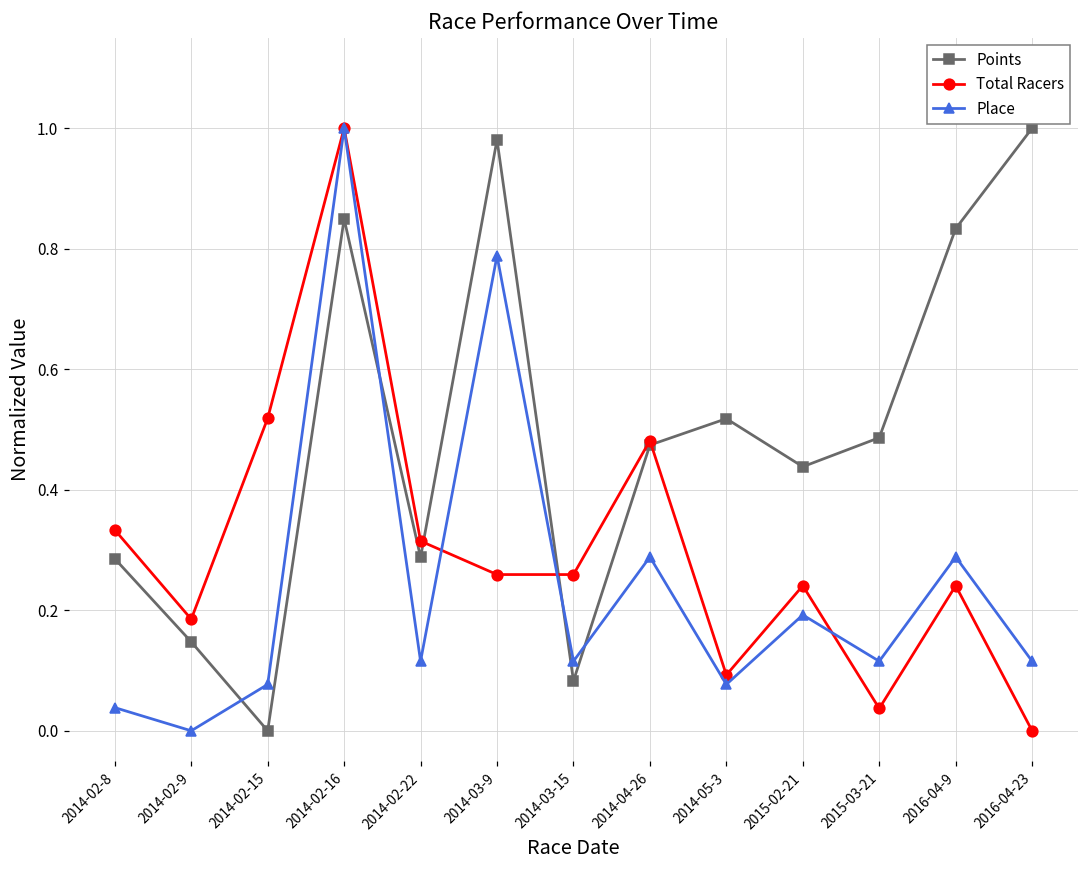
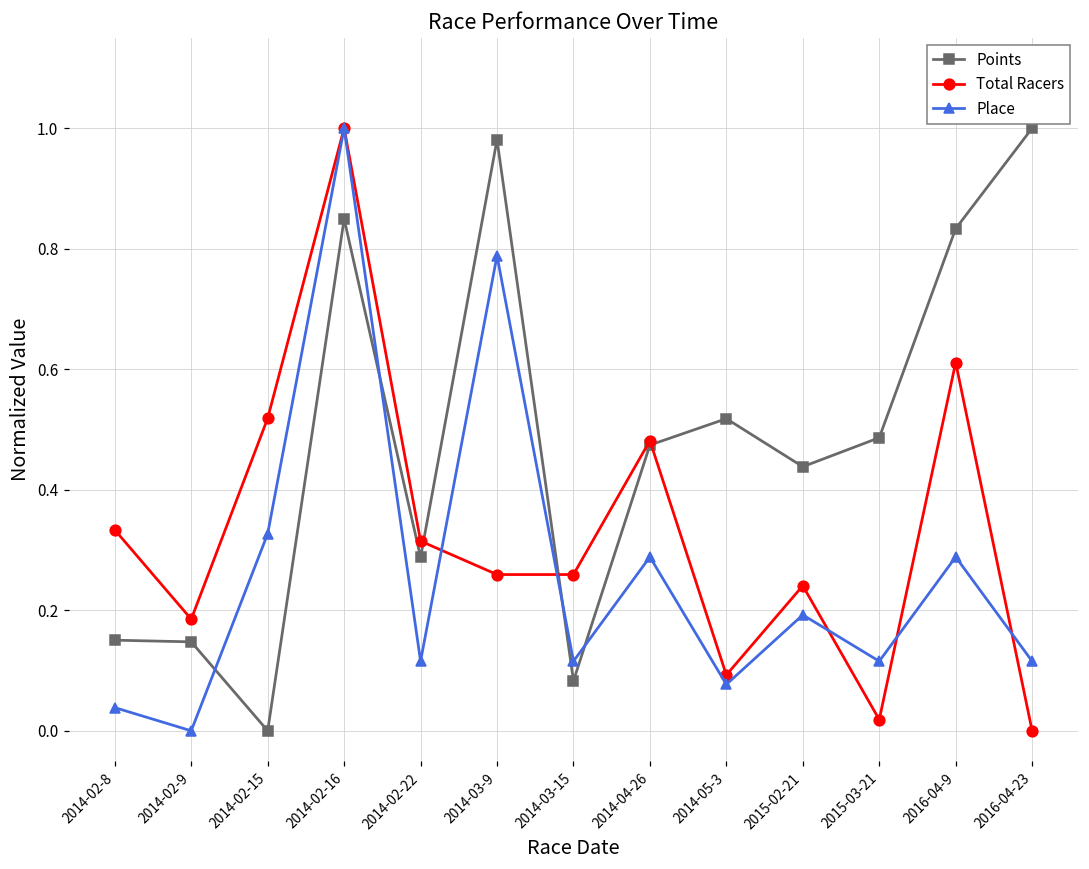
Points, 2014-02-8: 0.29 -> 0.15
Place, 2014-02-15: 0.08 -> 0.33
Total Racers, 2015-03-21: 0.04 -> 0.02
Total Racers, 2016-04-9: 0.24 -> 0.61
